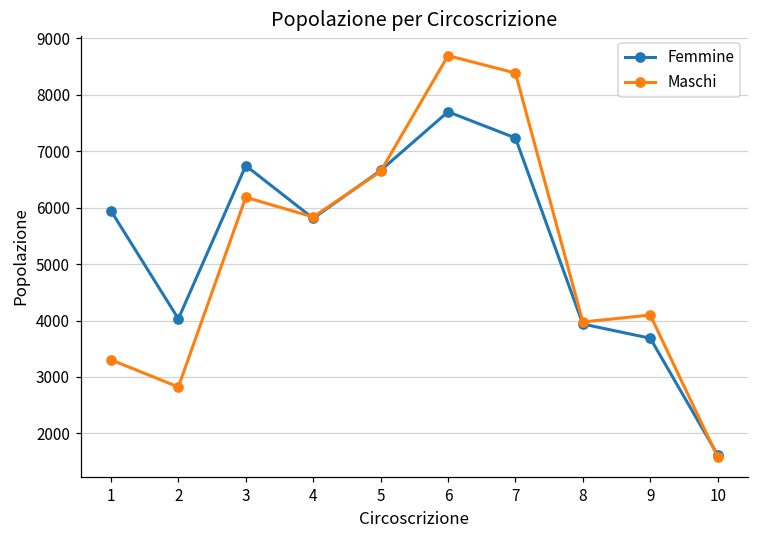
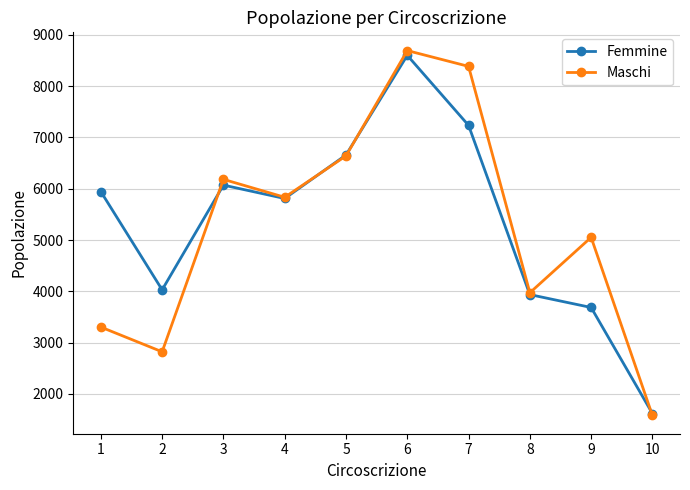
Femmine, 3: 6700 -> 6100
Femmine, 6: 7700 -> 8600
Maschi, 9: 4100 -> 5100
